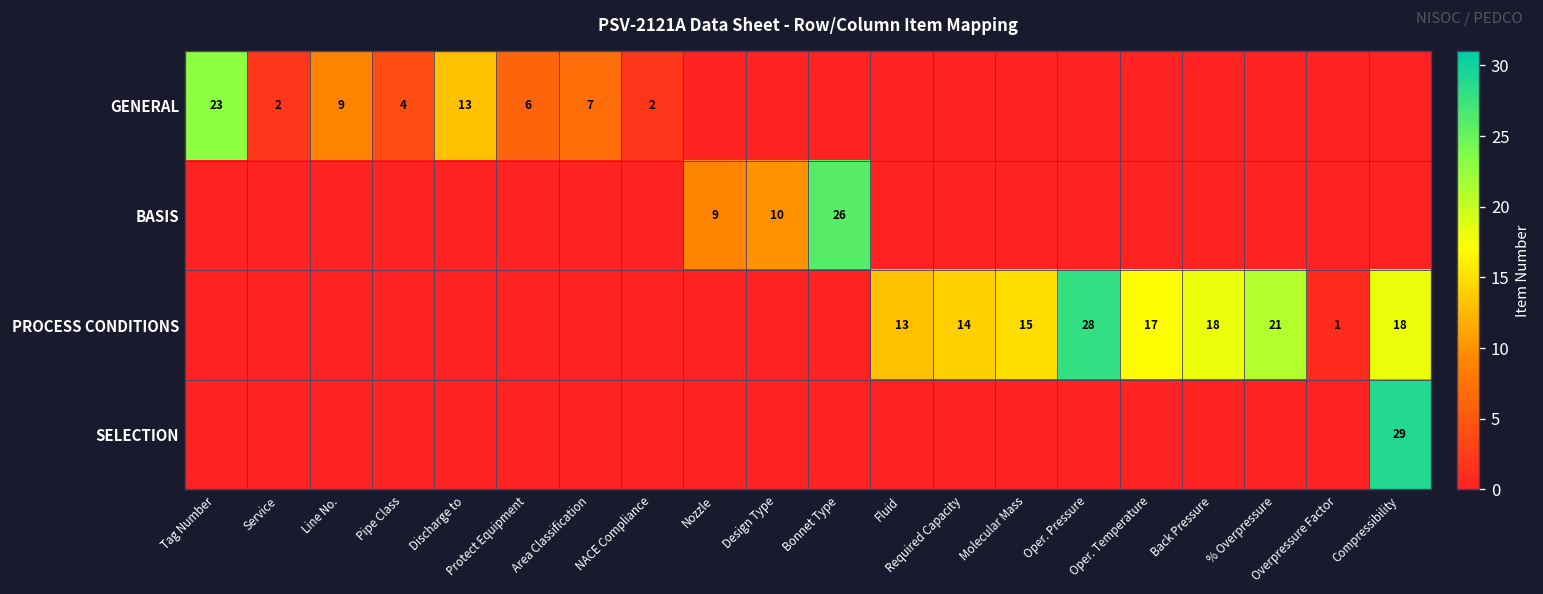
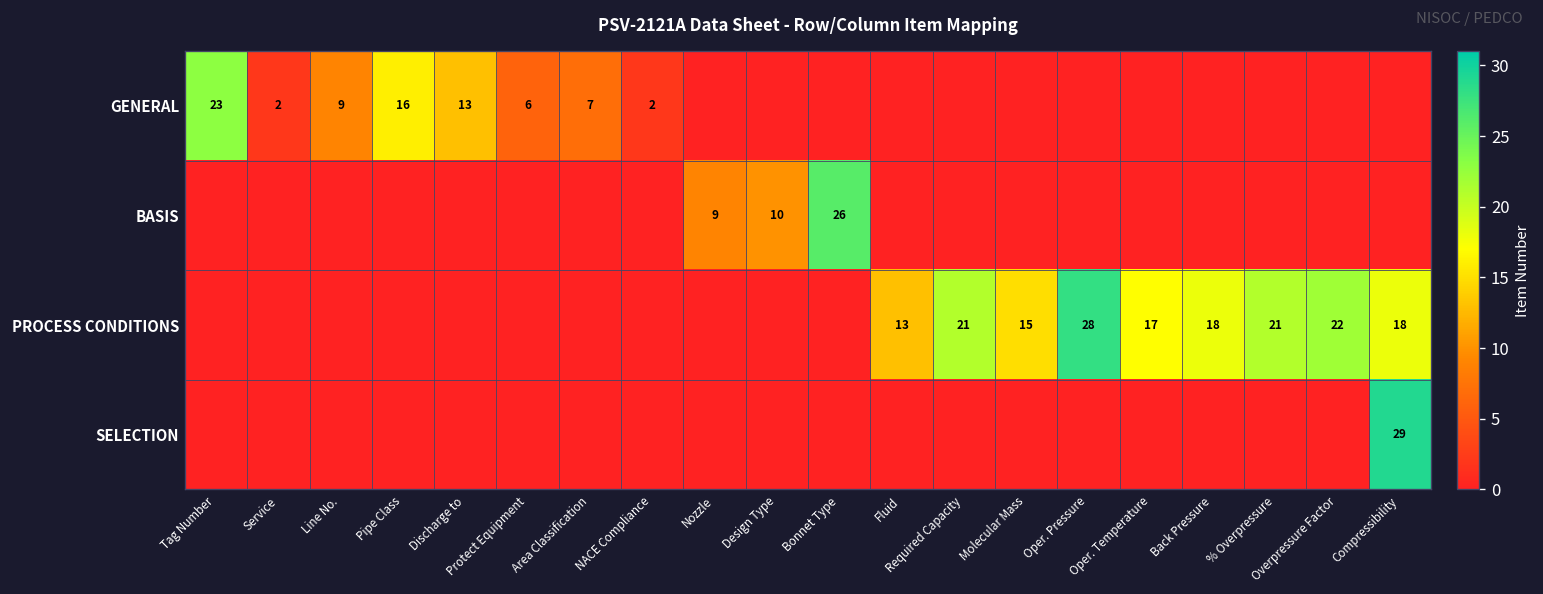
GENERAL, Pipe Class: 4 -> 16
PROCESS CONDITIONS, Required Capacity: 14 -> 21
PROCESS CONDITIONS, Overpressure Factor: 1 -> 22
